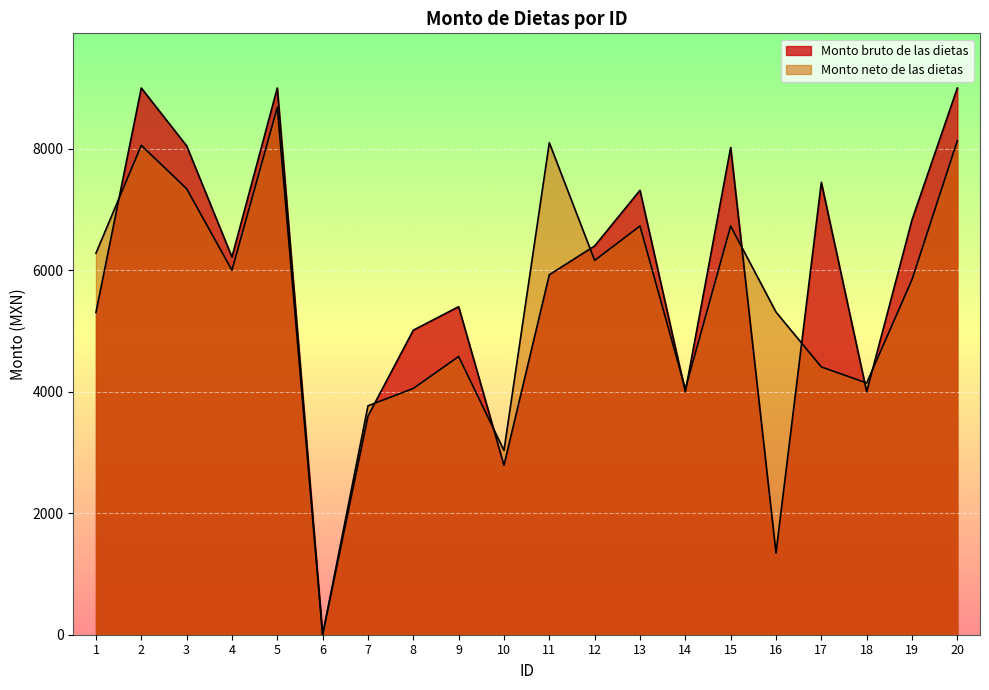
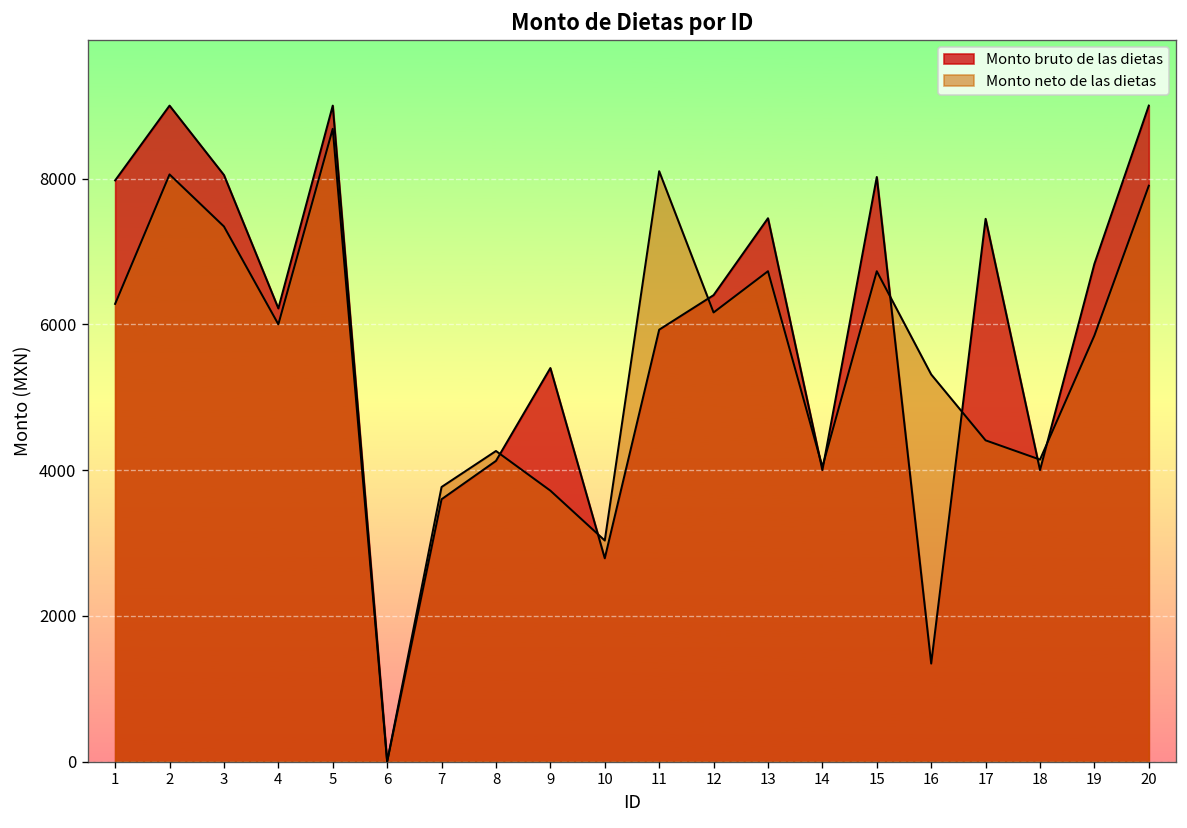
Monto bruto de las dietas, 1: 5300 -> 8000
Monto bruto de las dietas, 8: 5000 -> 4100
Monto neto de las dietas, 8: 4100 -> 4300
Monto neto de las dietas, 9: 4600 -> 3700
Monto bruto de las dietas, 13: 7300 -> 7500
Monto neto de las dietas, 20: 8100 -> 7900
